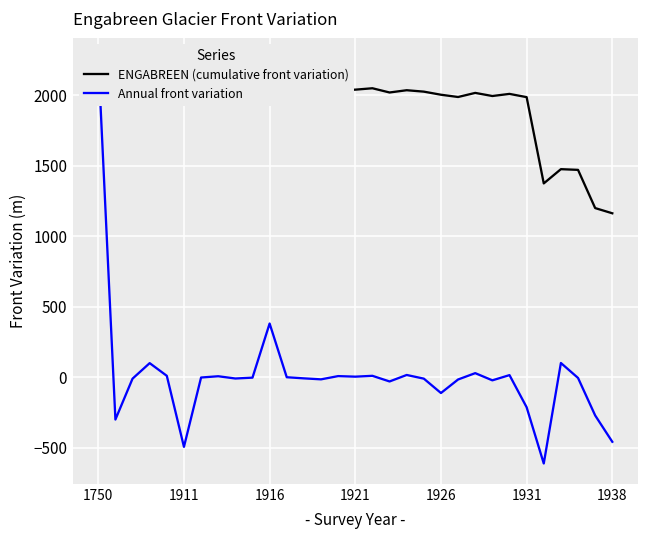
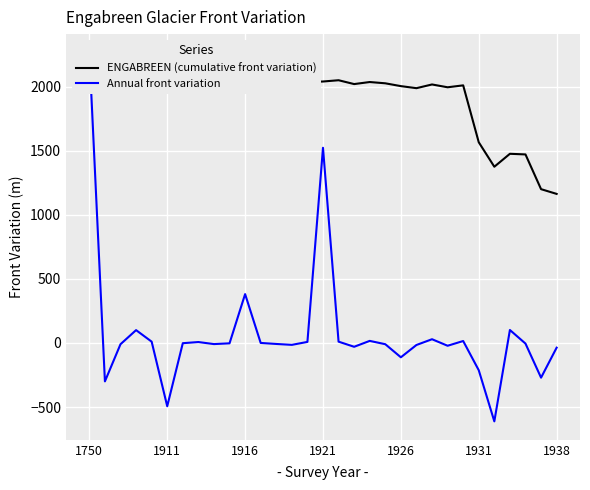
Annual front variation, 1921: 0 -> 1520
ENGABREEN (cumulative front variation), 1931: 1990 -> 1570
Annual front variation, 1938: -460 -> -40
